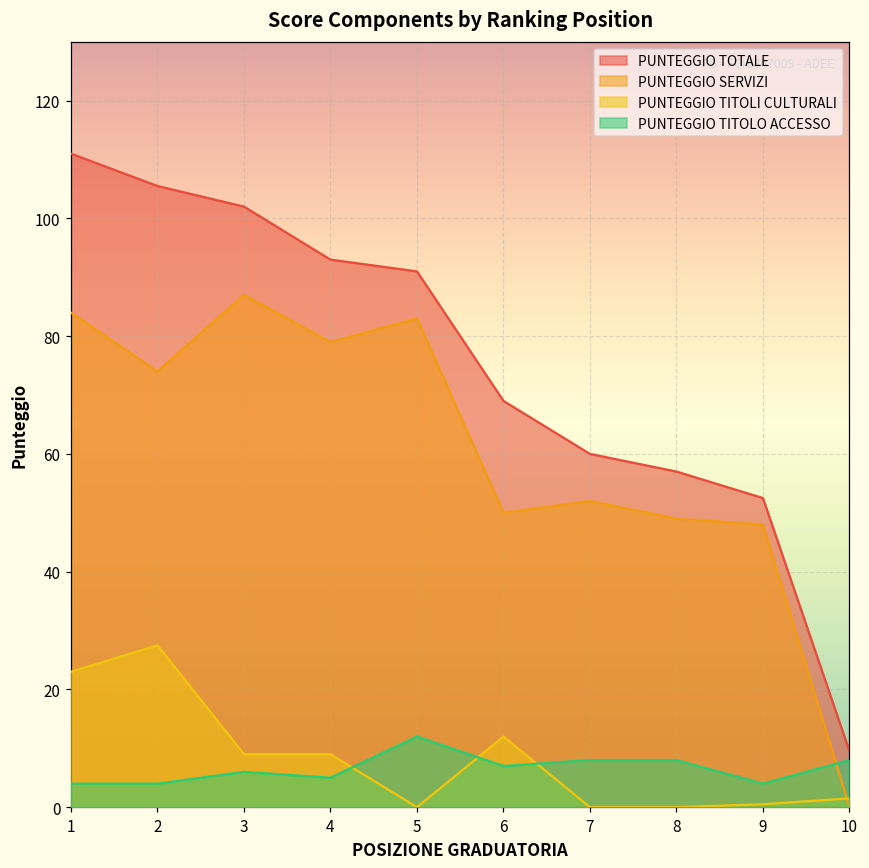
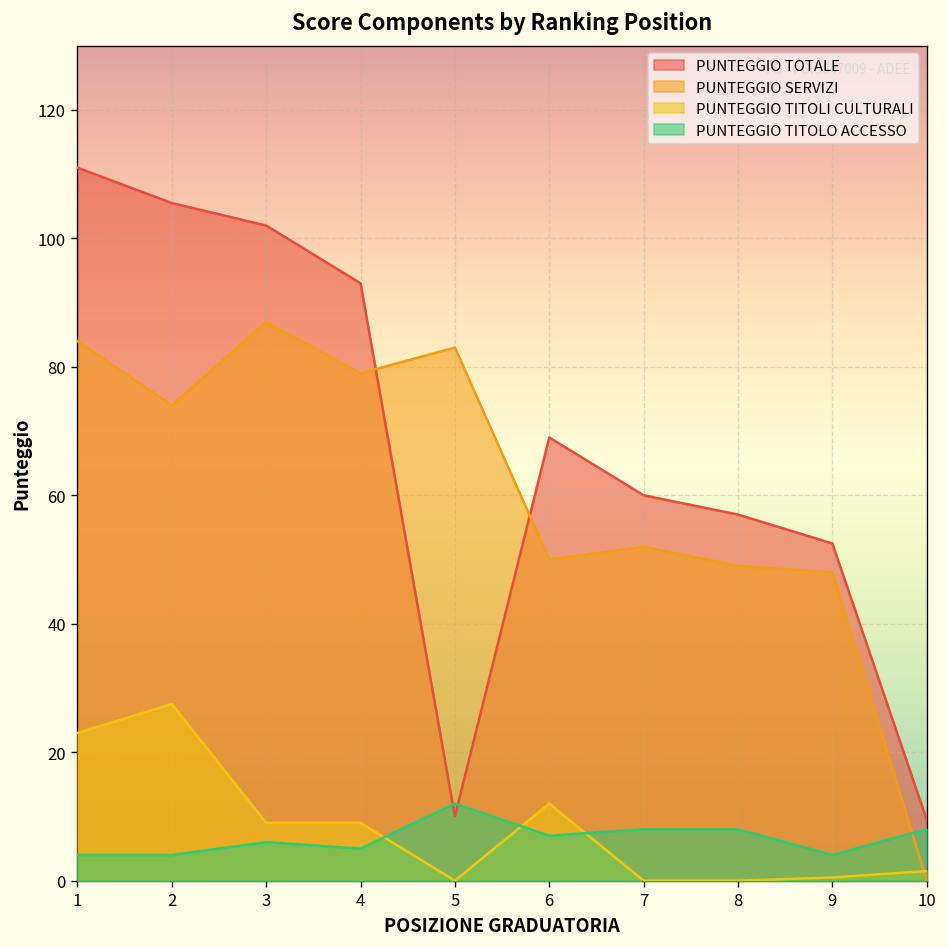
PUNTEGGIO TOTALE, 5: 91 -> 10
